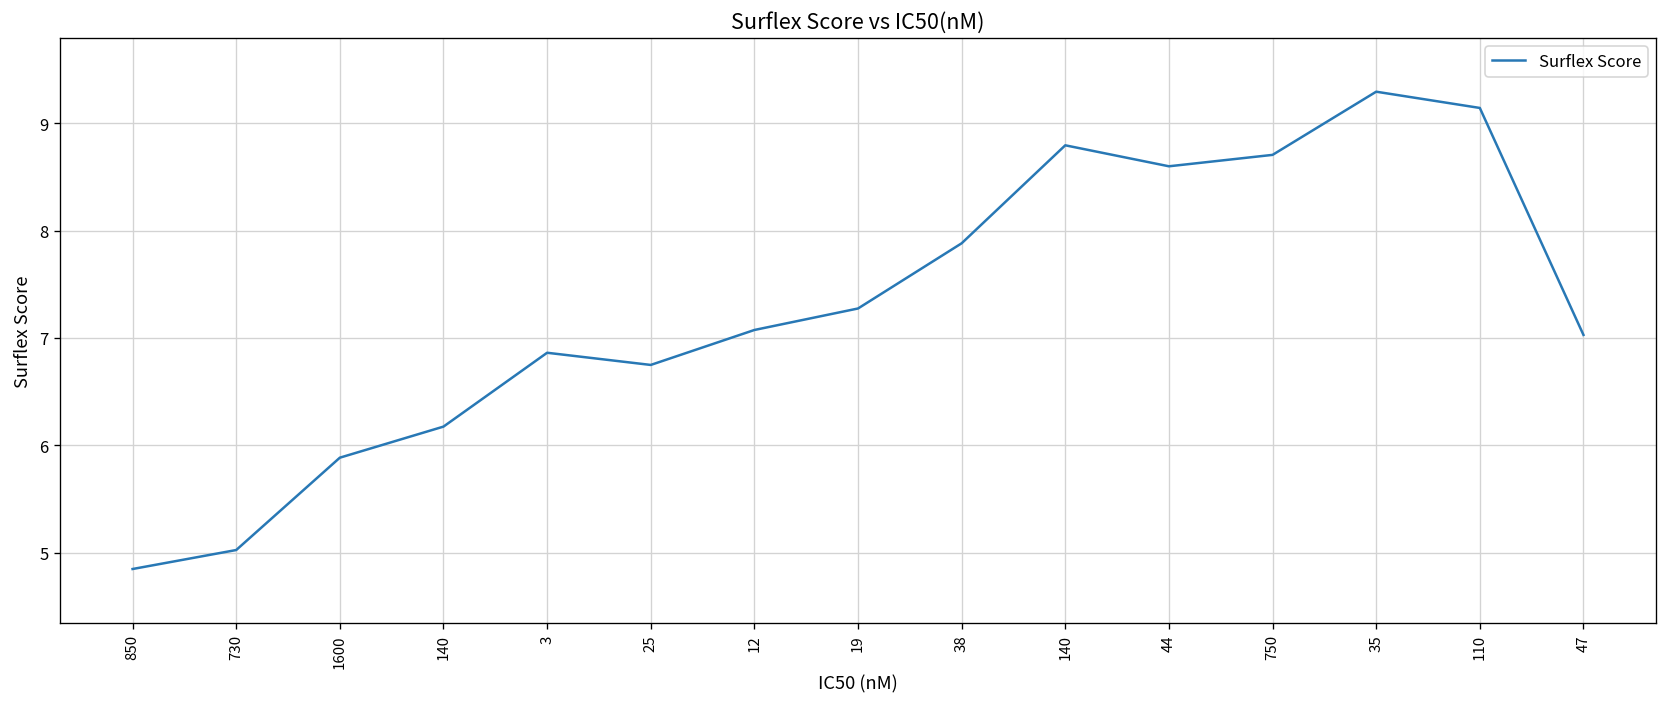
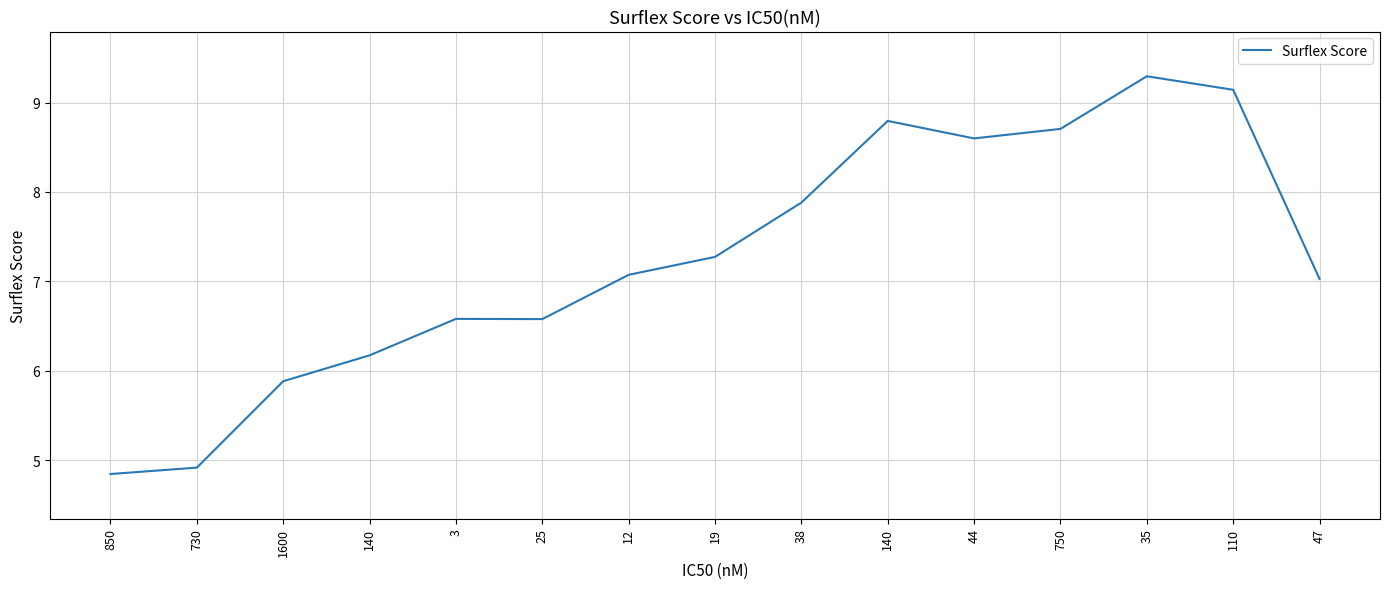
730: 5.0 -> 4.9
3: 6.9 -> 6.6
25: 6.7 -> 6.6
